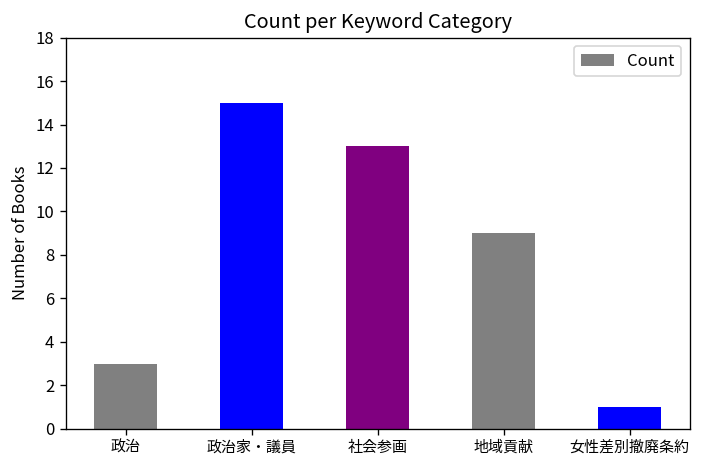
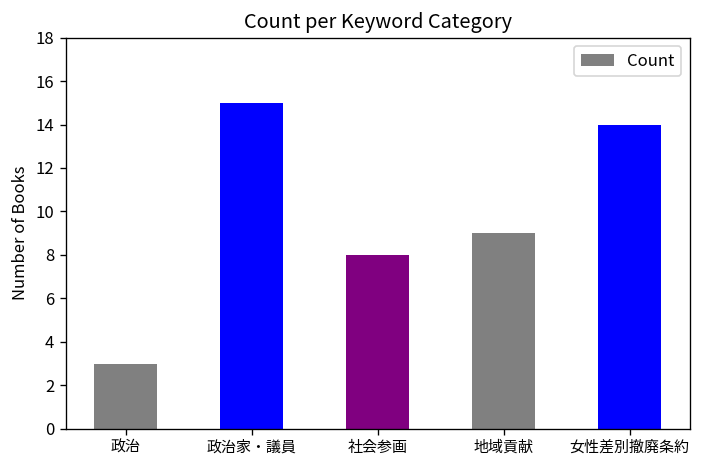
社会参画: 13 -> 8
女性差別撤廃条約: 1 -> 14
